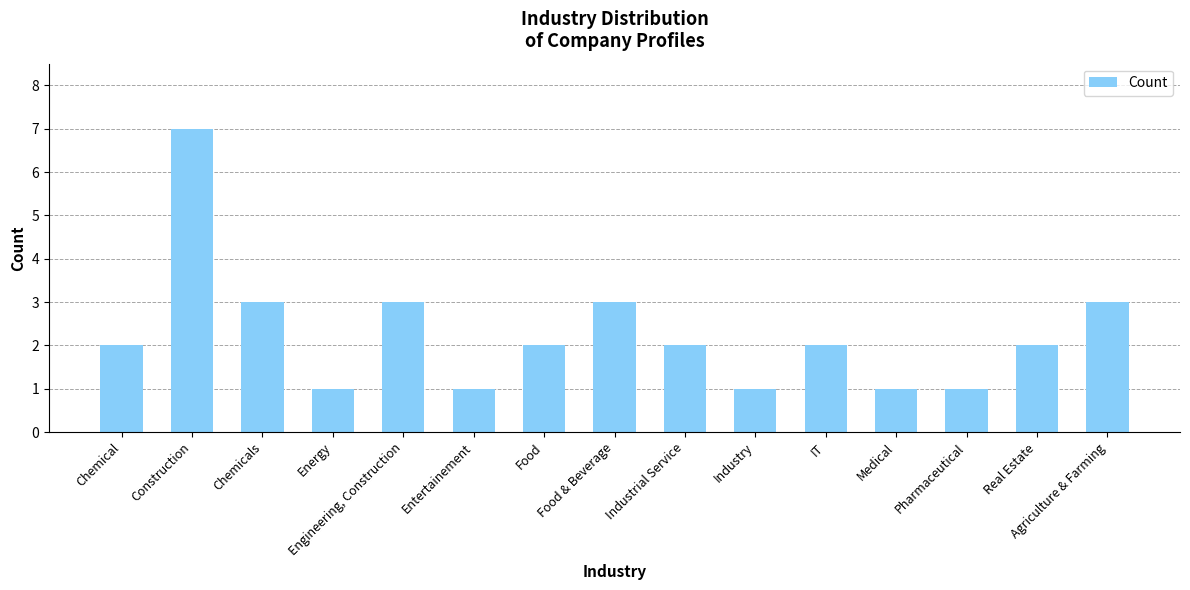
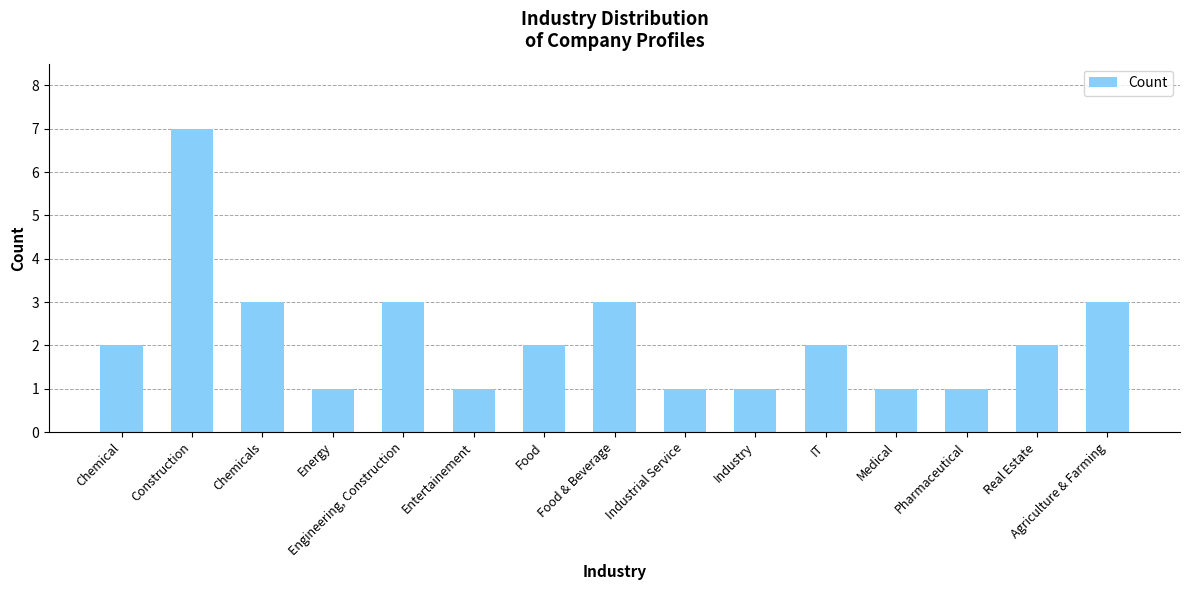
Industrial Service: 2 -> 1
